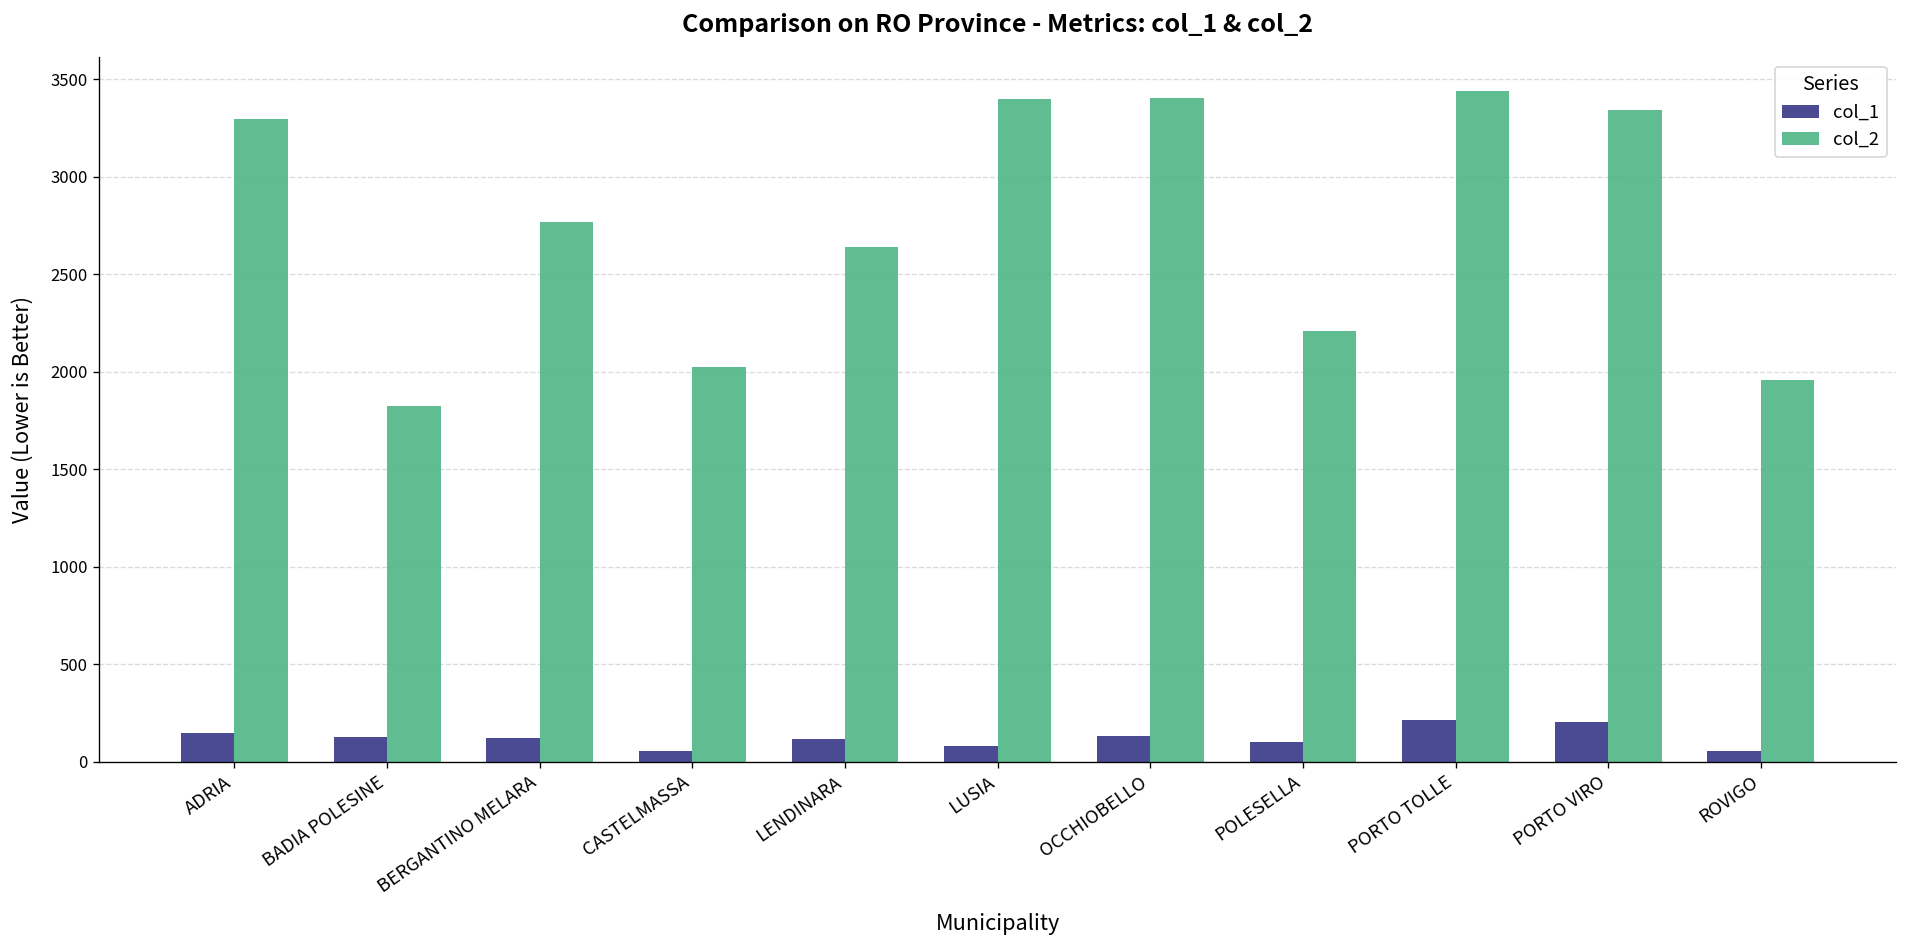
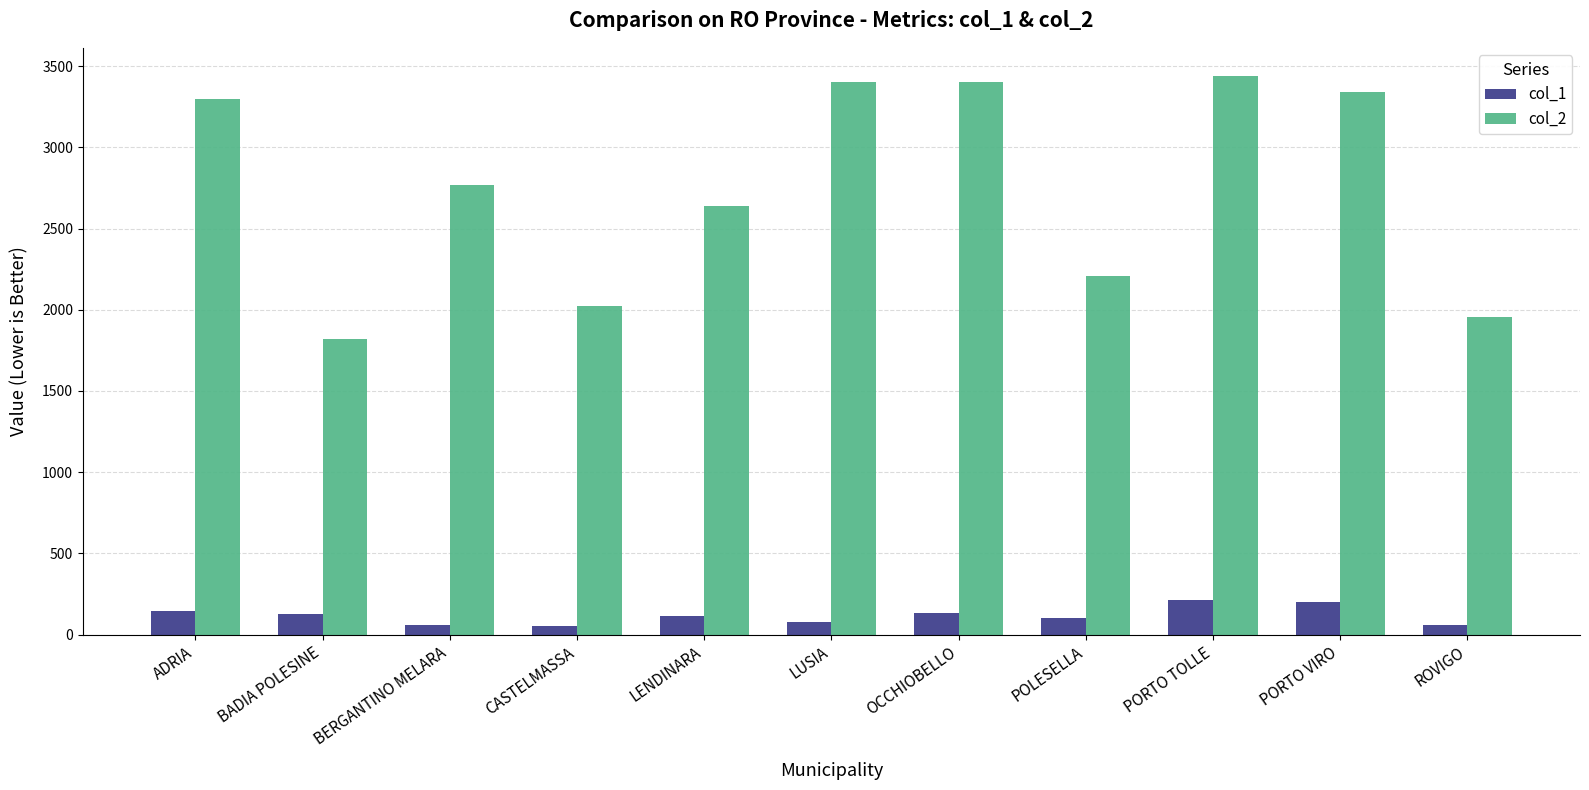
col_1, BERGANTINO MELARA: 120 -> 60
